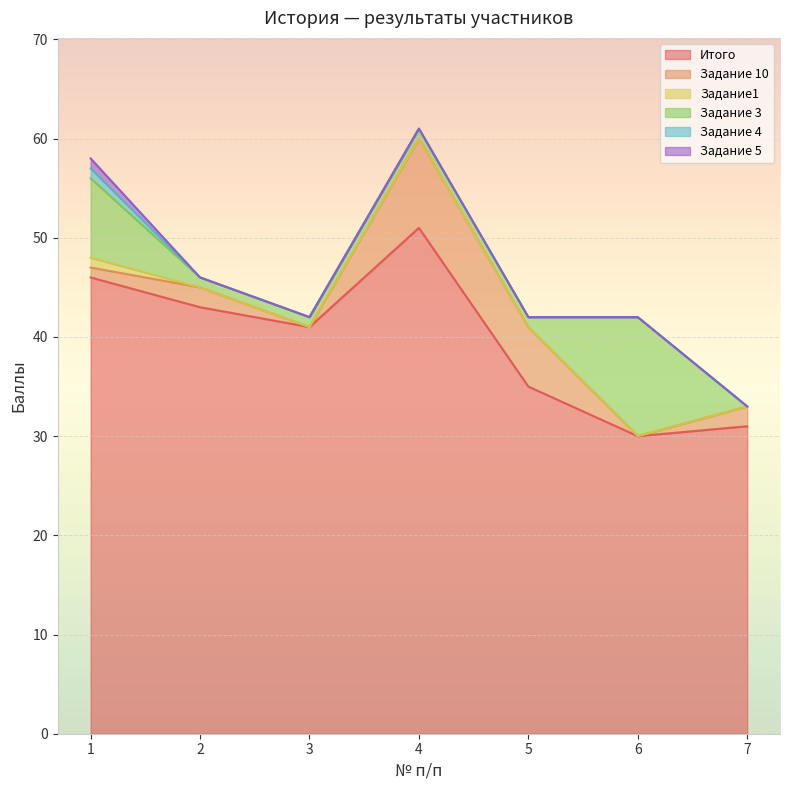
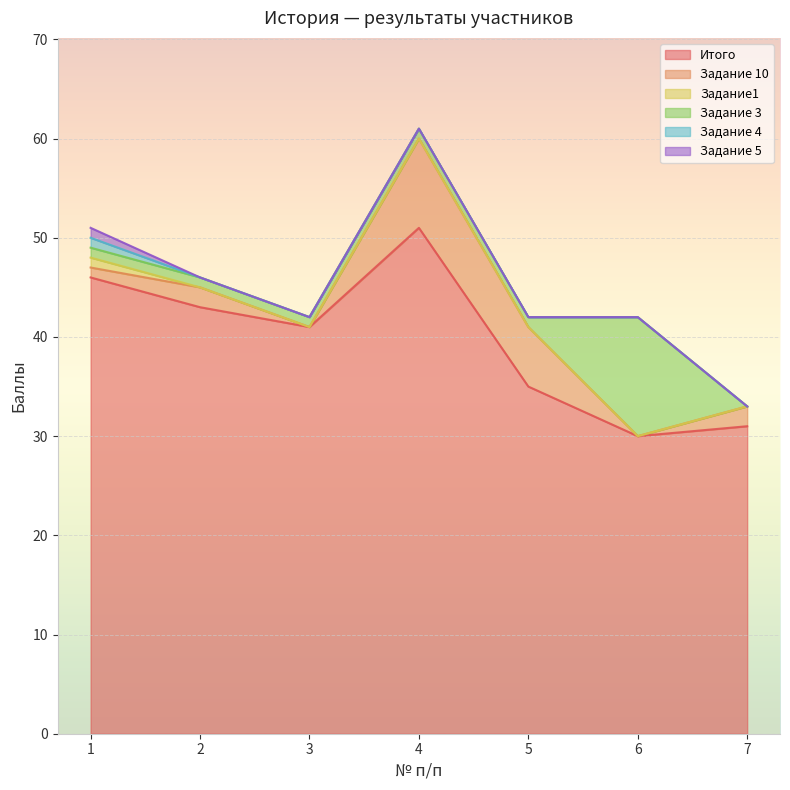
Задание 3, 1: 8 -> 1
